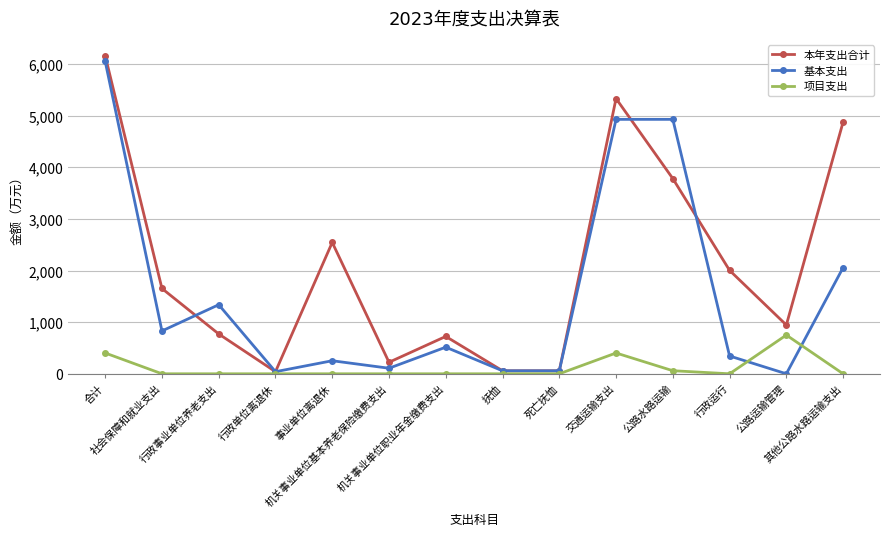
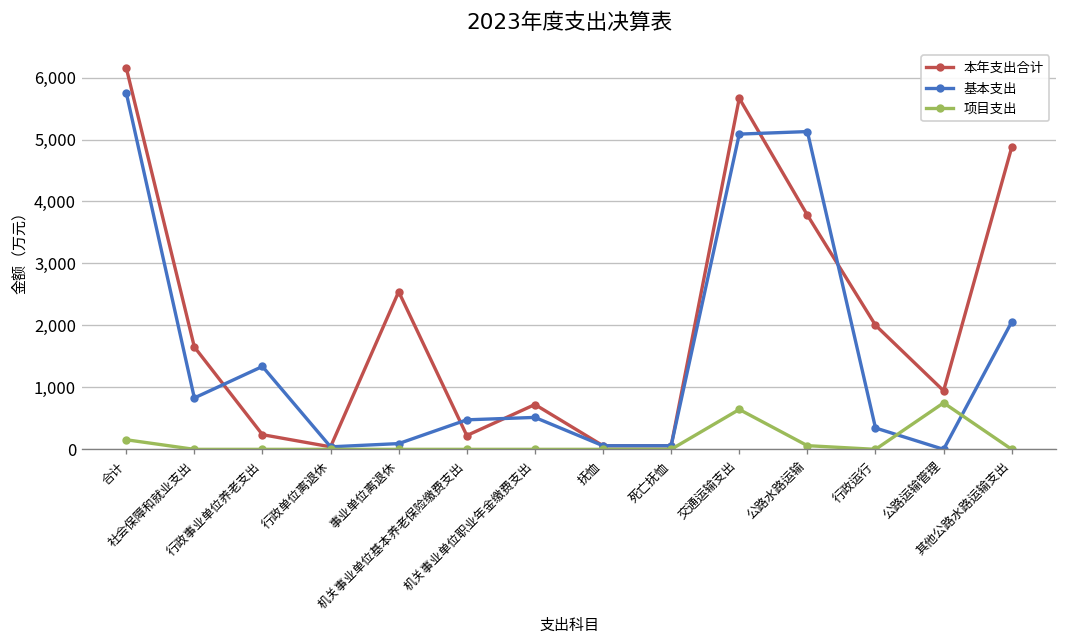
基本支出, 合计: 6,100 -> 5,800
项目支出, 合计: 400 -> 200
本年支出合计, 行政事业单位养老支出: 800 -> 200
基本支出, 事业单位离退休: 300 -> 100
基本支出, 机关事业单位基本养老保险缴费支出: 100 -> 500
本年支出合计, 交通运输支出: 5,300 -> 5,700
基本支出, 交通运输支出: 4,900 -> 5,100
项目支出, 交通运输支出: 400 -> 600
基本支出, 公路水路运输: 4,900 -> 5,100
